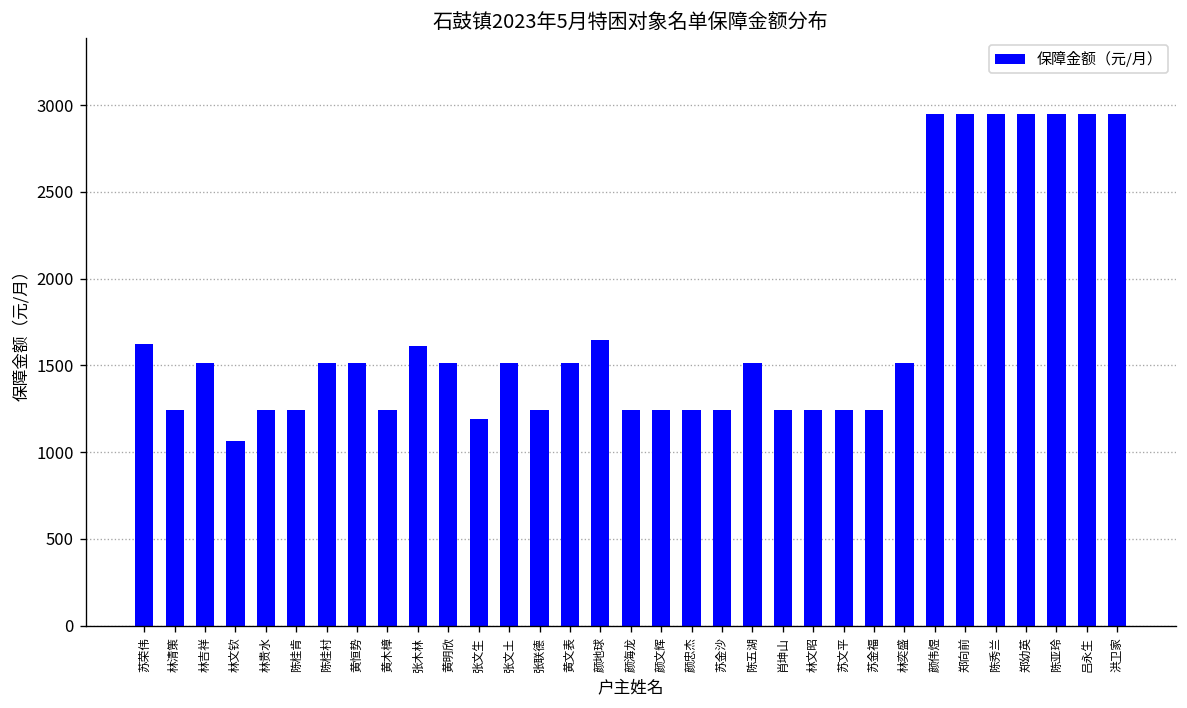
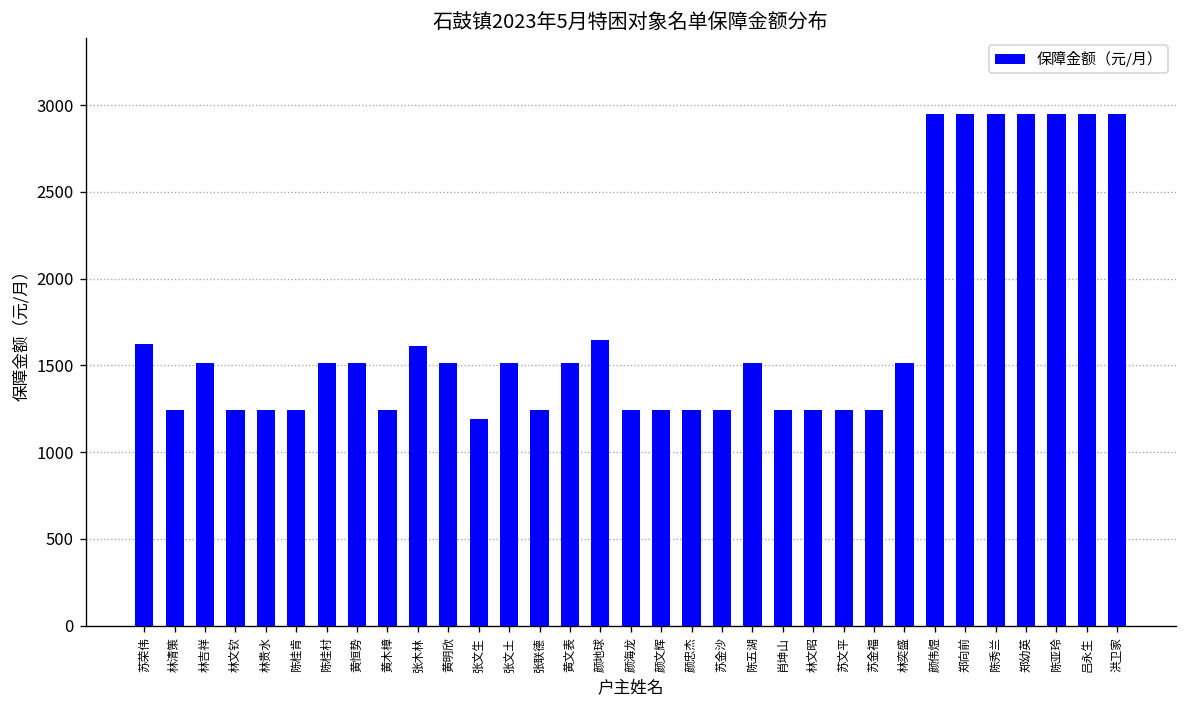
林文钦: 1070 -> 1240
